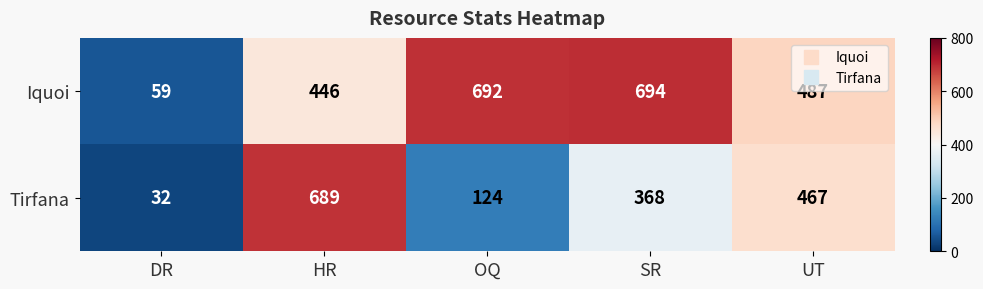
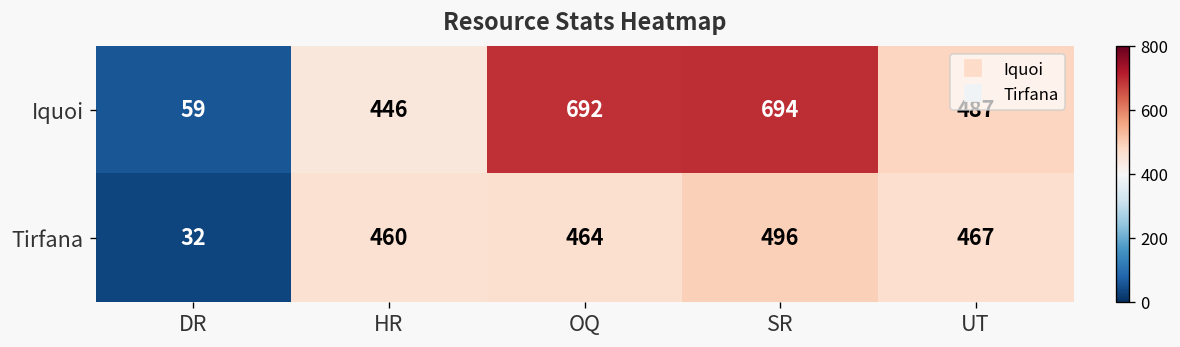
Tirfana, HR: 689 -> 460
Tirfana, OQ: 124 -> 464
Tirfana, SR: 368 -> 496
